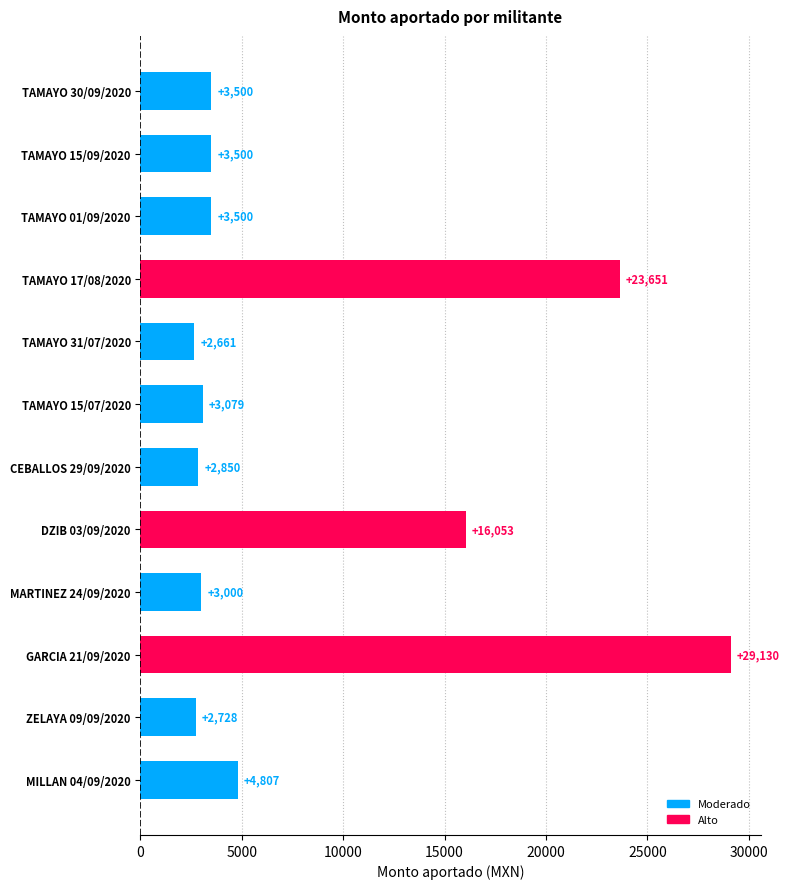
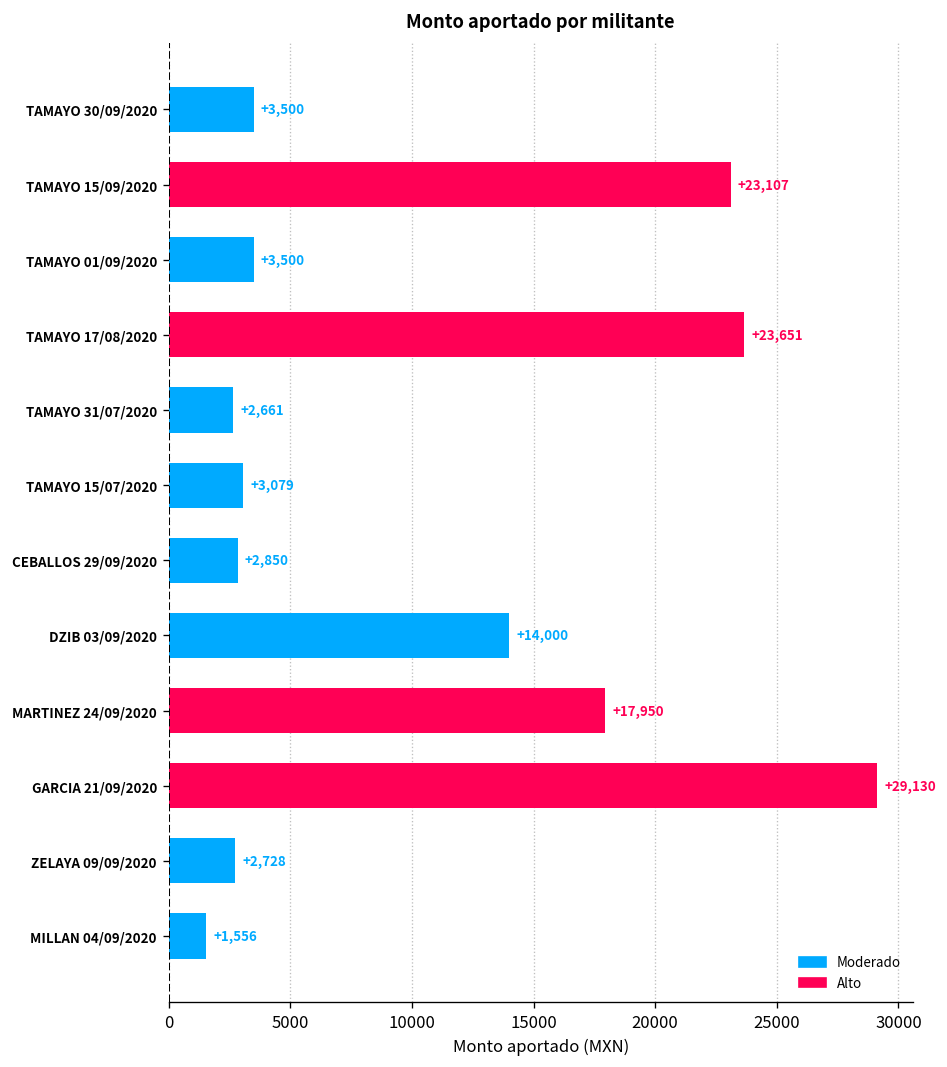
TAMAYO 15/09/2020: +3,500 -> +23,107
DZIB 03/09/2020: +16,053 -> +14,000
MARTINEZ 24/09/2020: +3,000 -> +17,950
MILLAN 04/09/2020: +4,807 -> +1,556
